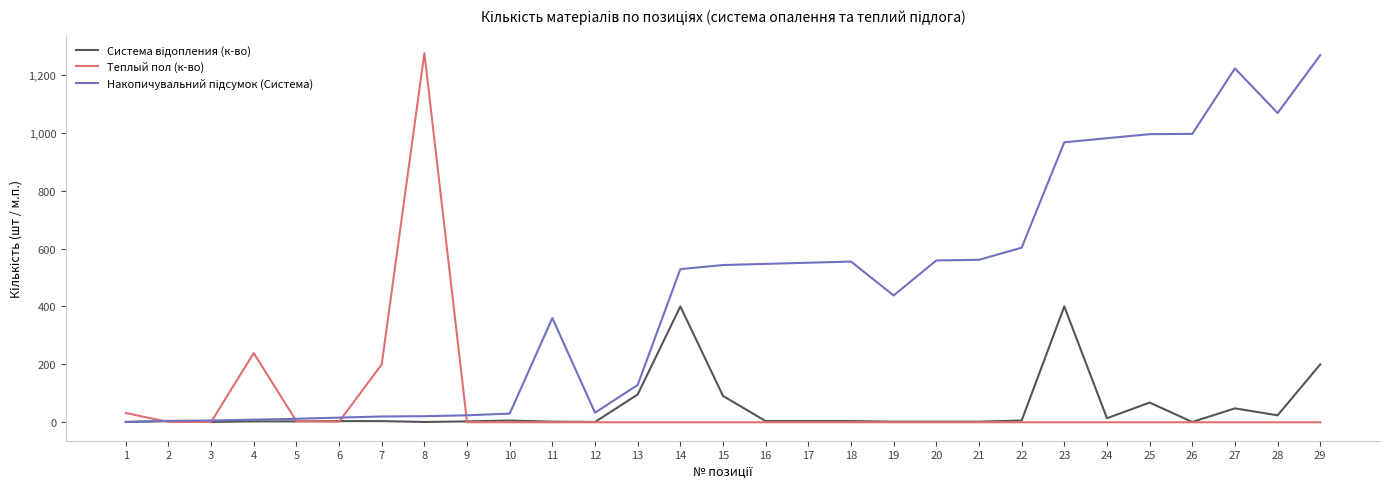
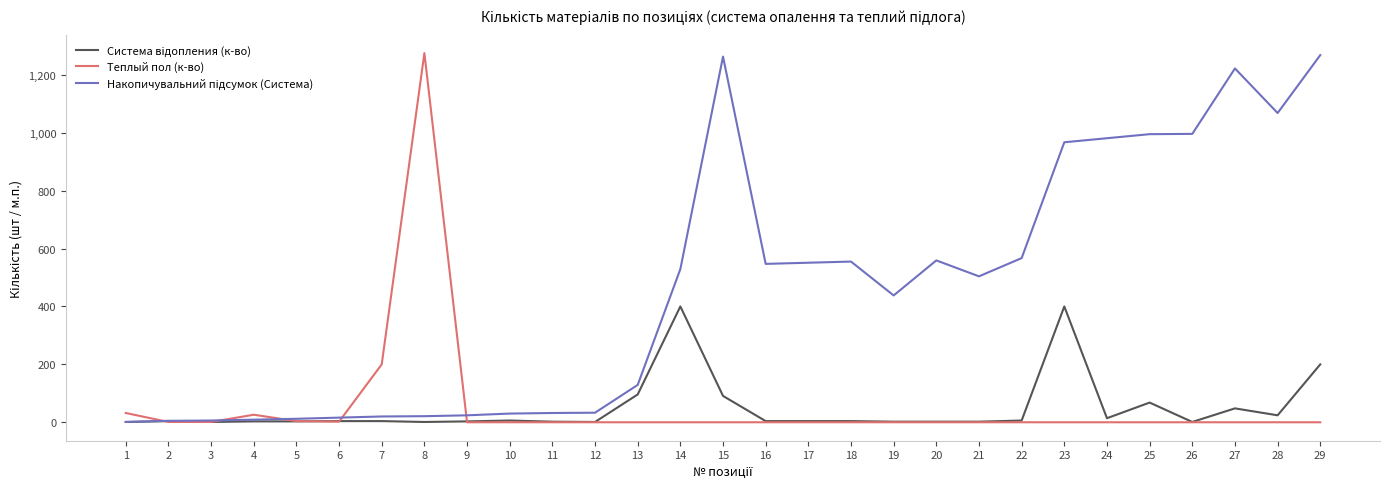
Теплый пол (к-во), 4: 240 -> 30
Накопичувальний підсумок (Система), 11: 360 -> 30
Накопичувальний підсумок (Система), 15: 540 -> 1,260
Накопичувальний підсумок (Система), 21: 560 -> 500
Накопичувальний підсумок (Система), 22: 600 -> 570
